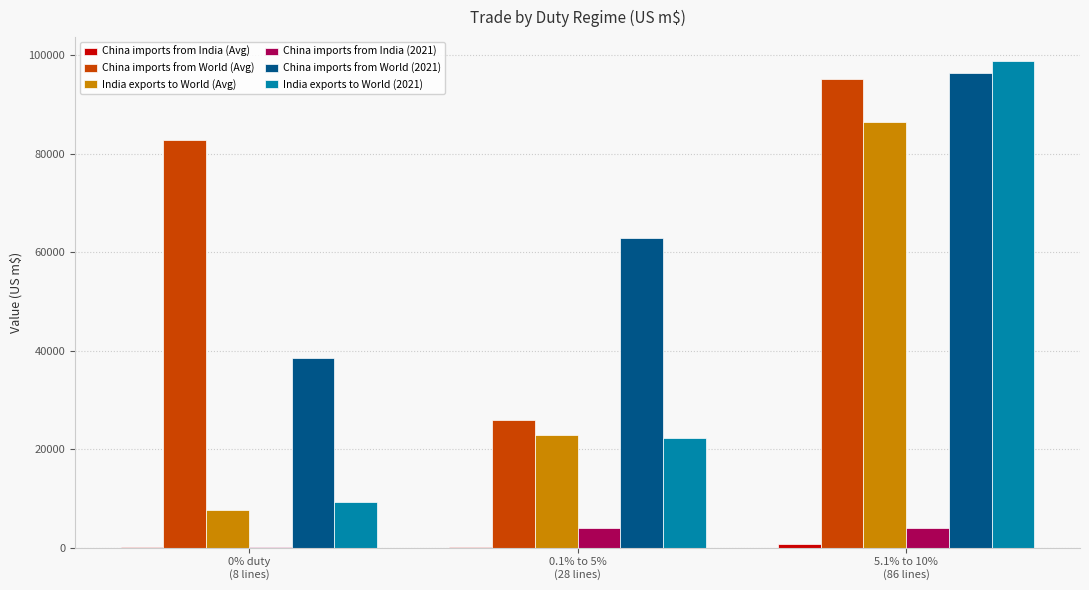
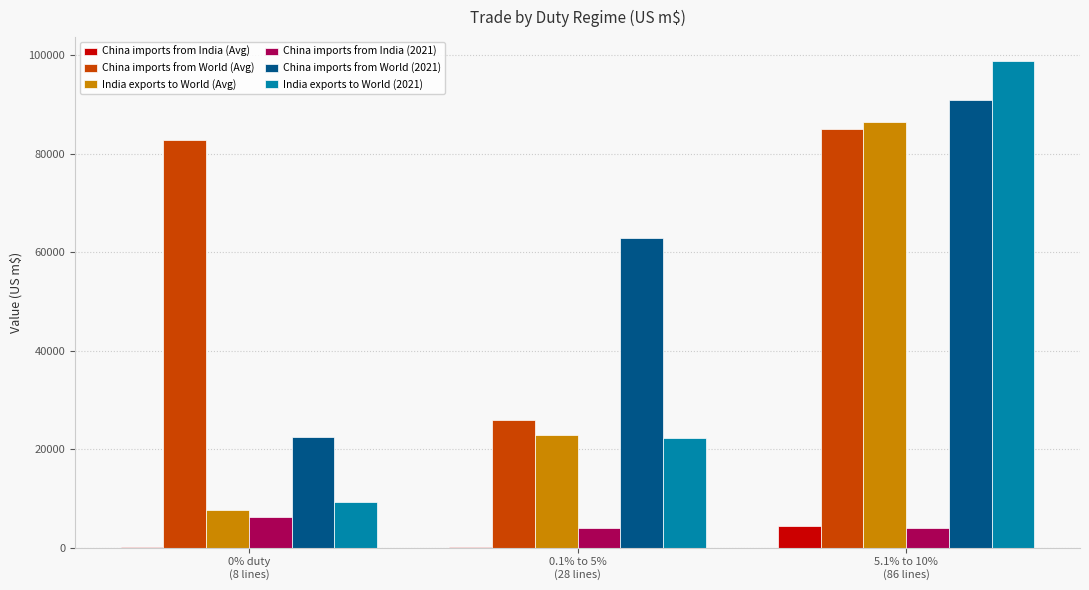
China imports from India (2021), 0% duty (8 lines): 0 -> 6000
China imports from World (2021), 0% duty (8 lines): 39000 -> 22000
China imports from India (Avg), 5.1% to 10% (86 lines): 1000 -> 4000
China imports from World (Avg), 5.1% to 10% (86 lines): 95000 -> 85000
China imports from World (2021), 5.1% to 10% (86 lines): 96000 -> 91000
